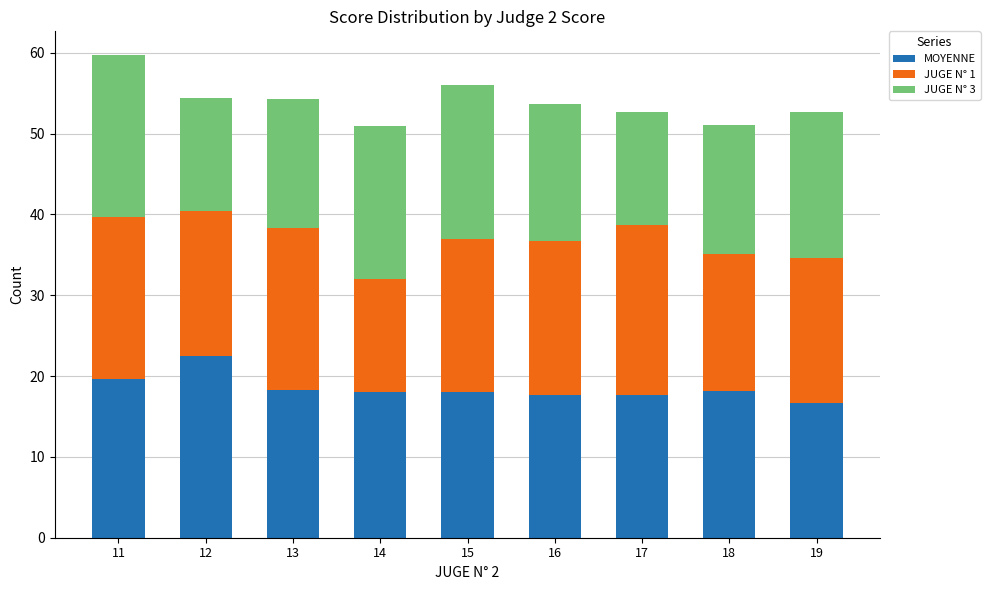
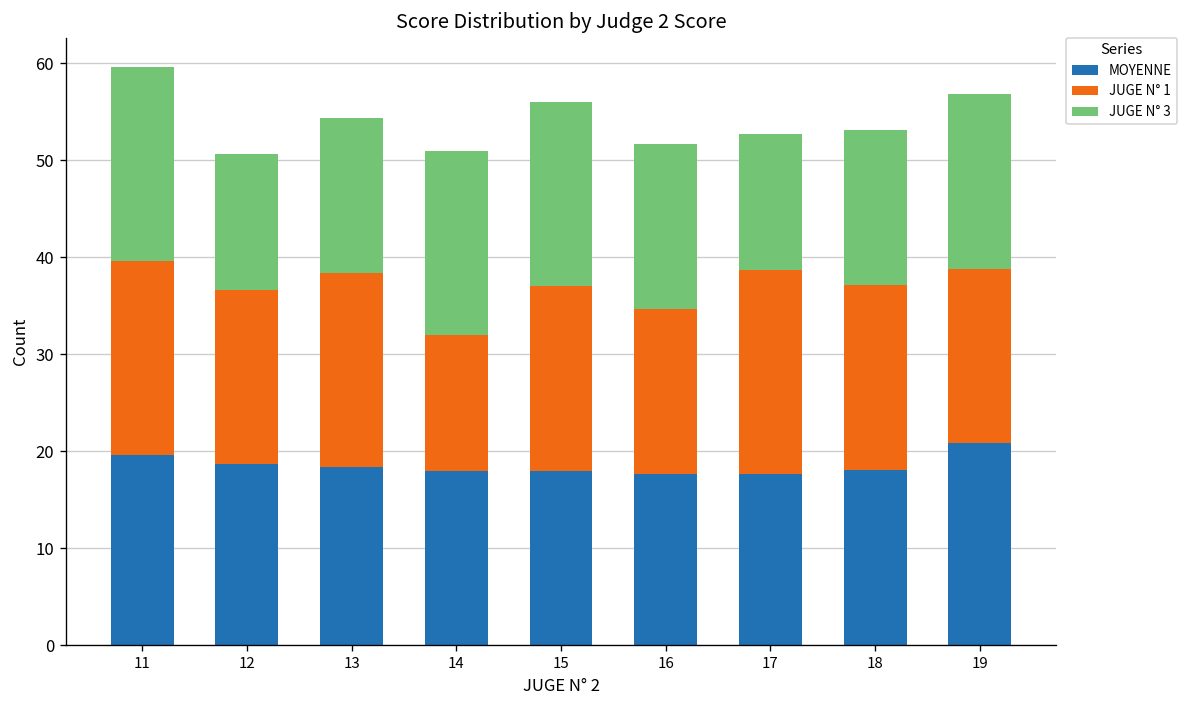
MOYENNE, 12: 22 -> 19
JUGE N° 1, 16: 19 -> 17
JUGE N° 1, 18: 17 -> 19
MOYENNE, 19: 17 -> 21
